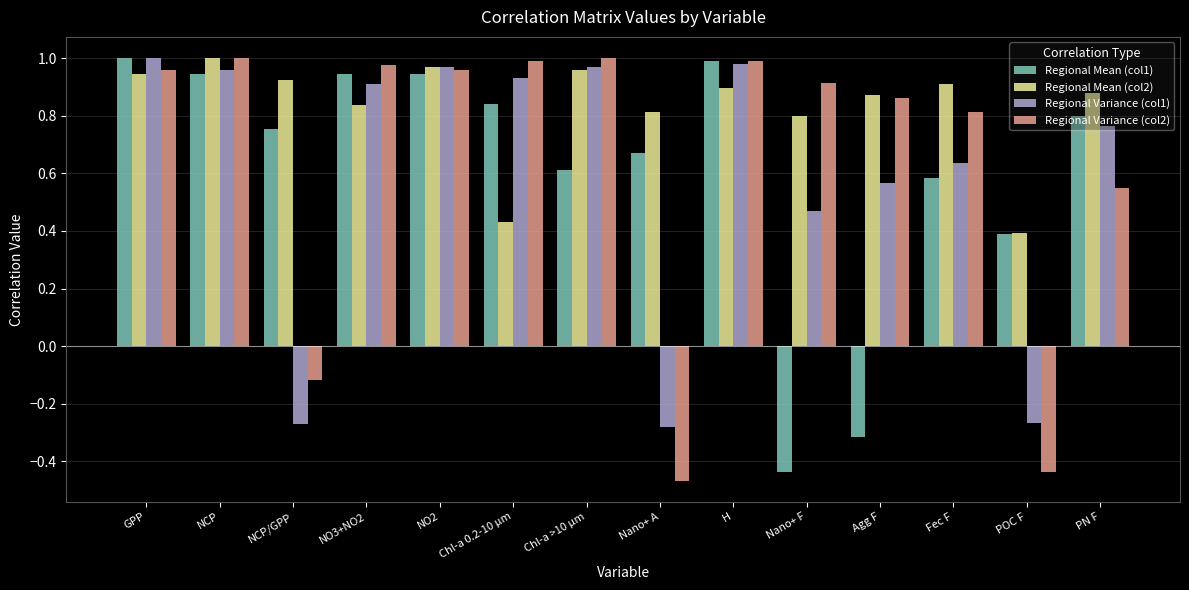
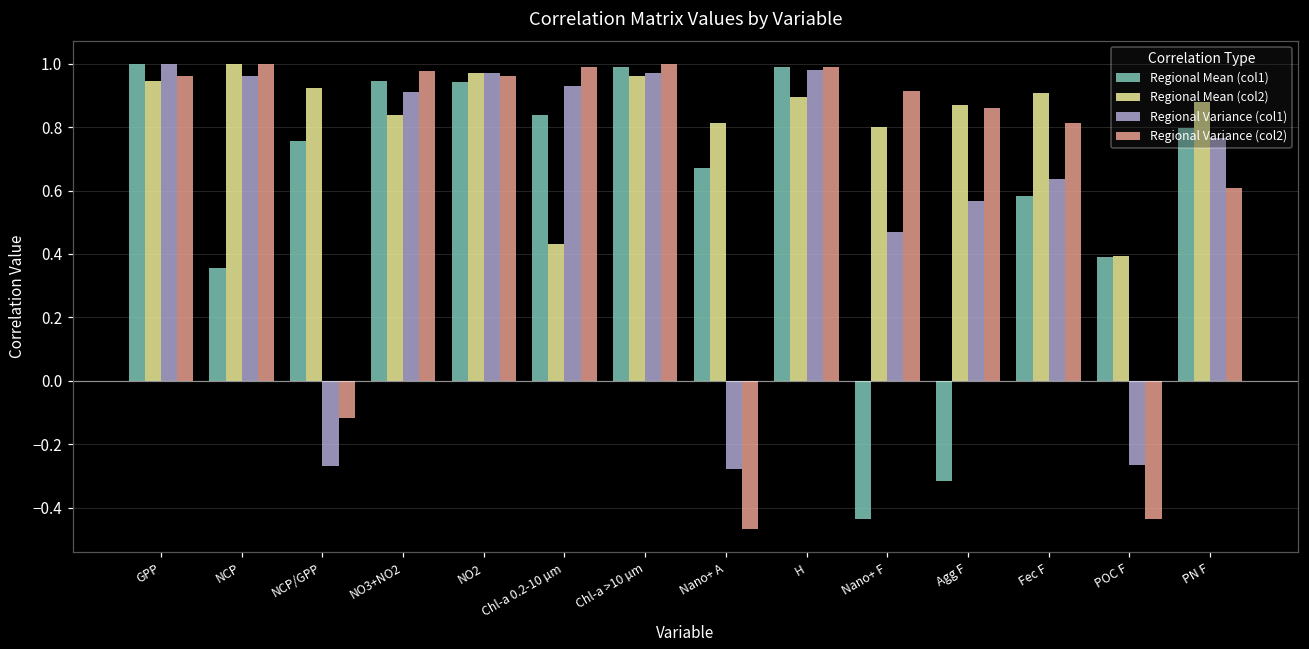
Regional Mean (col1), NCP: 0.95 -> 0.35
Regional Mean (col1), Chl-a >10 µm: 0.61 -> 0.99
Regional Variance (col2), PN F: 0.55 -> 0.61
